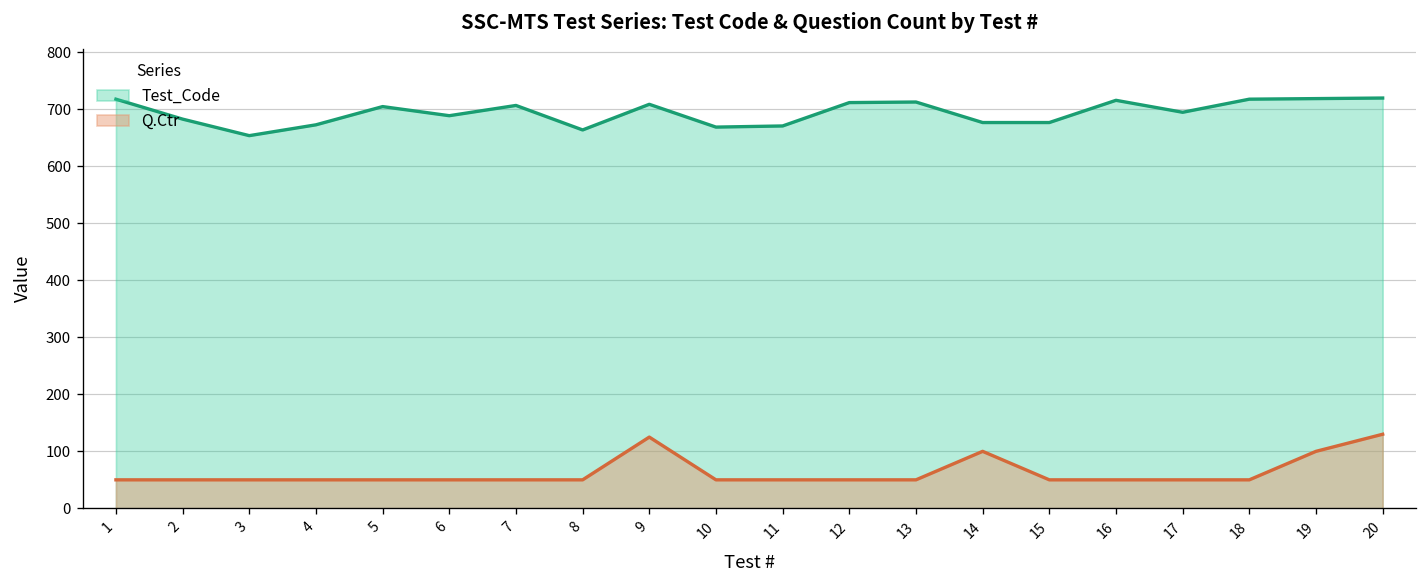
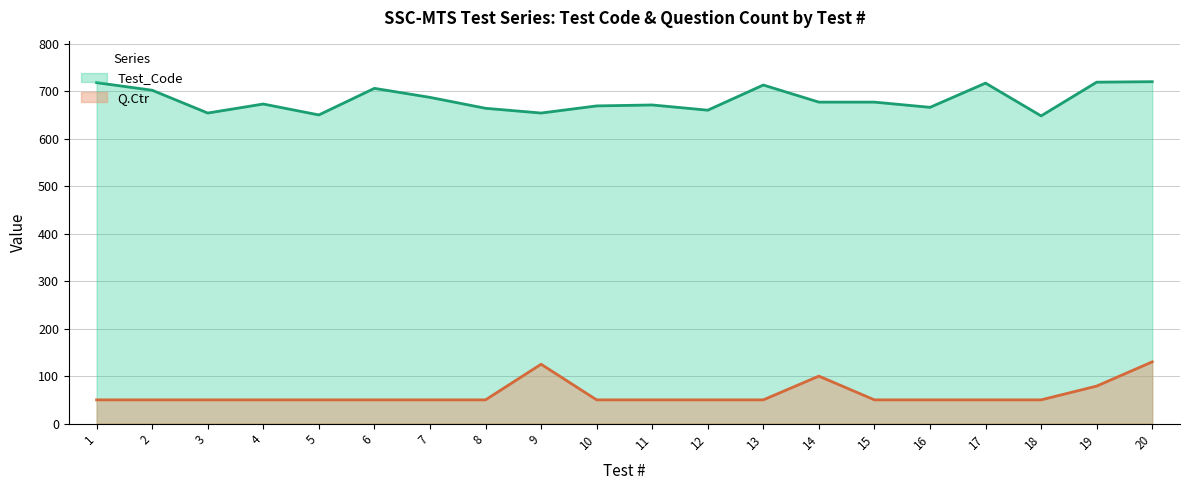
Test_Code, 2: 680 -> 700
Test_Code, 5: 710 -> 650
Test_Code, 6: 690 -> 710
Test_Code, 7: 710 -> 690
Test_Code, 9: 710 -> 650
Test_Code, 12: 710 -> 660
Test_Code, 16: 720 -> 670
Test_Code, 17: 700 -> 720
Test_Code, 18: 720 -> 650
Q.Ctr, 19: 100 -> 80
